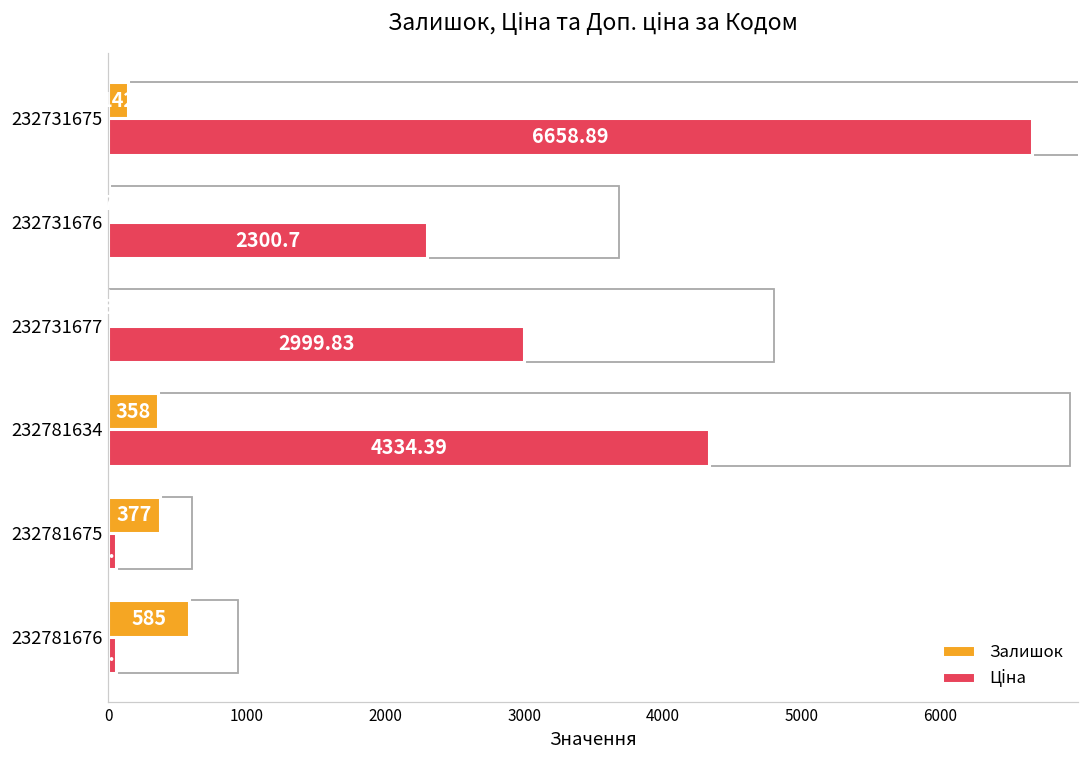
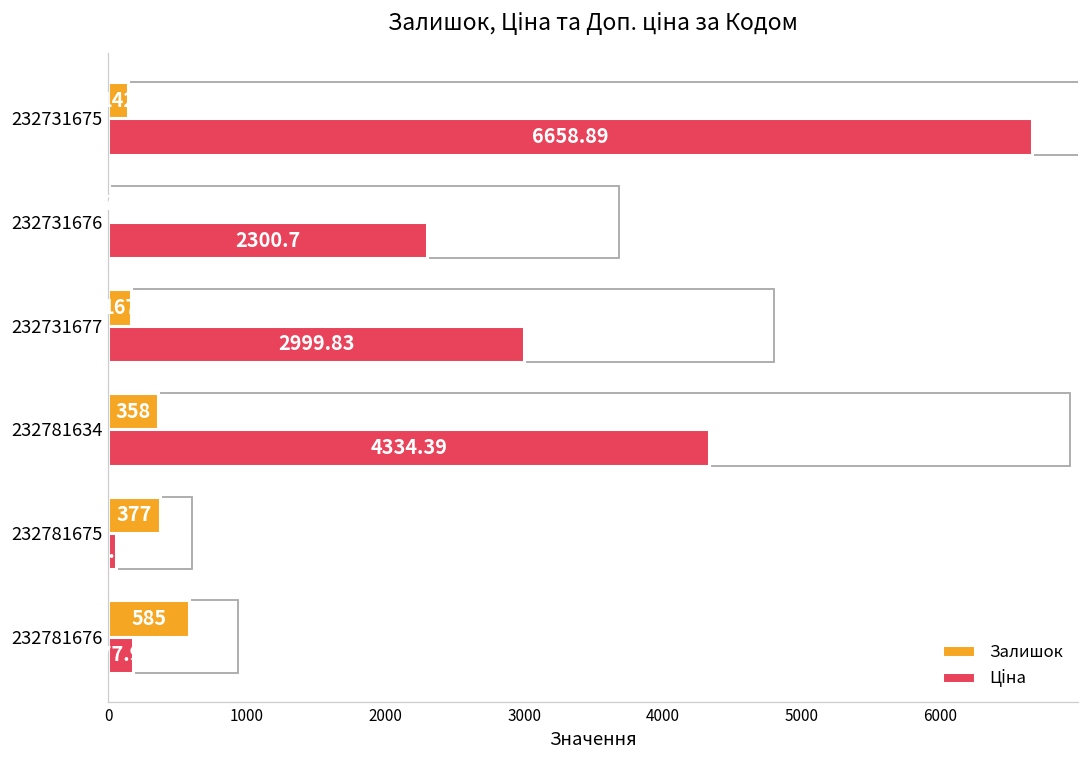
Залишок, 232731677: 0 -> 170
Ціна, 232781676: 60 -> 180
